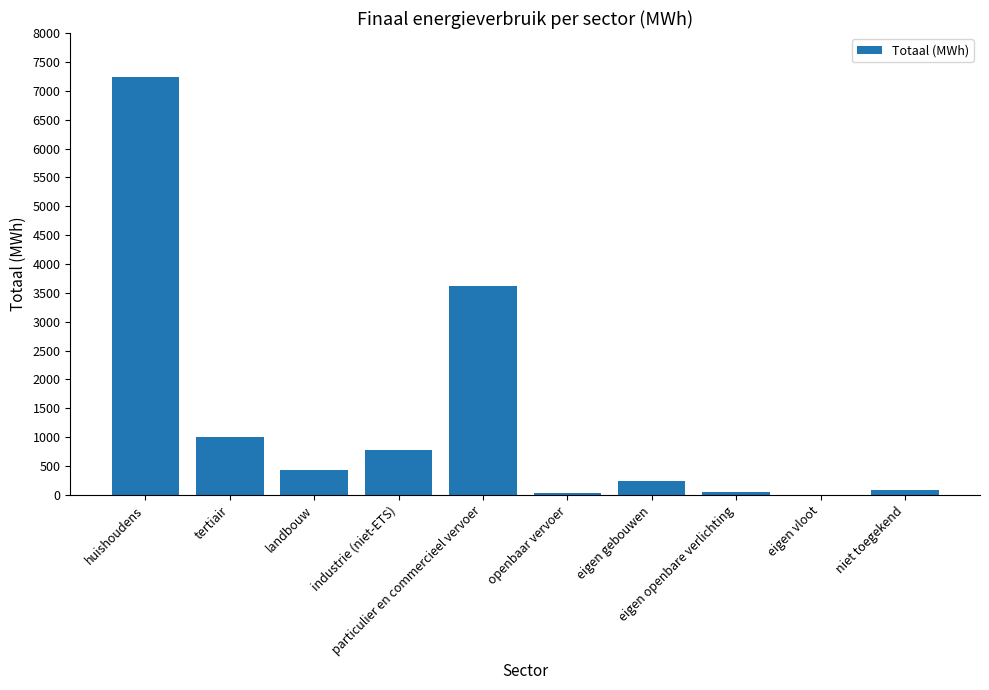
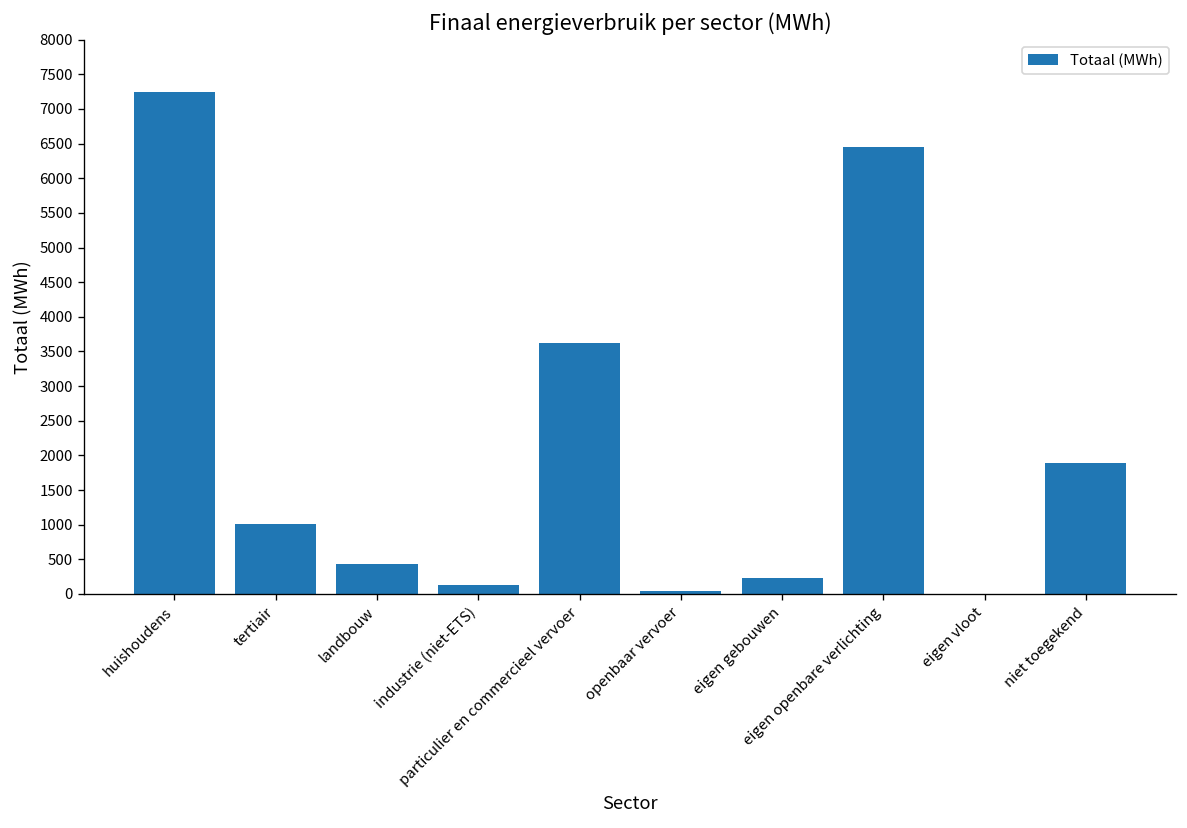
industrie (niet-ETS): 800 -> 100
eigen openbare verlichting: 100 -> 6400
niet toegekend: 100 -> 1900
